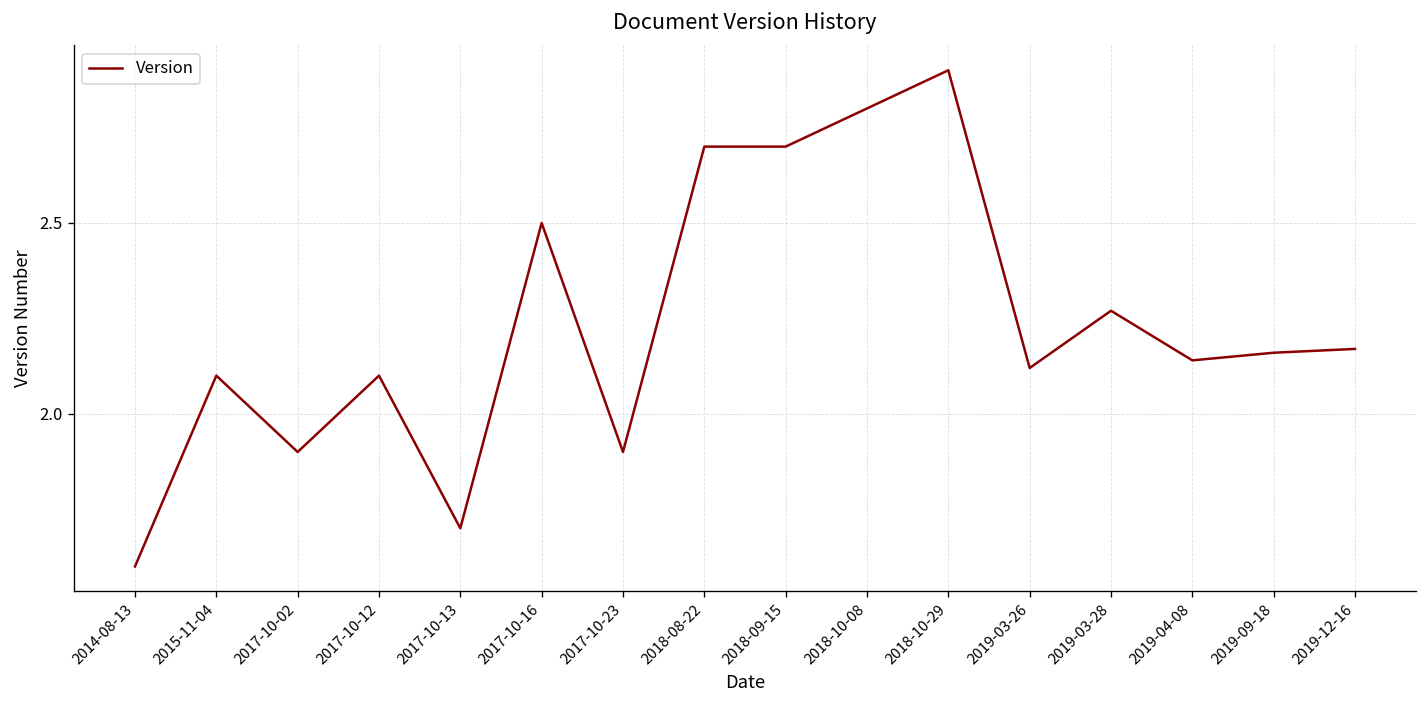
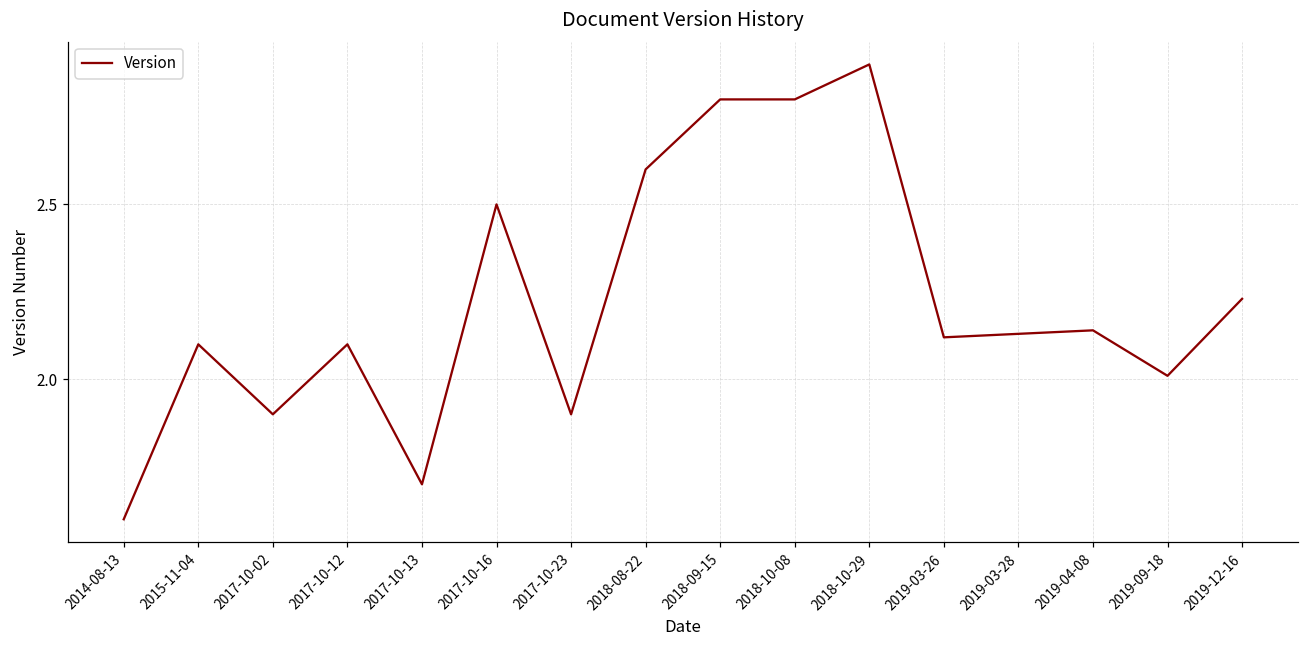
2018-08-22: 2.7 -> 2.6
2018-09-15: 2.7 -> 2.8
2019-03-28: 2.27 -> 2.13
2019-09-18: 2.16 -> 2.01
2019-12-16: 2.17 -> 2.23
